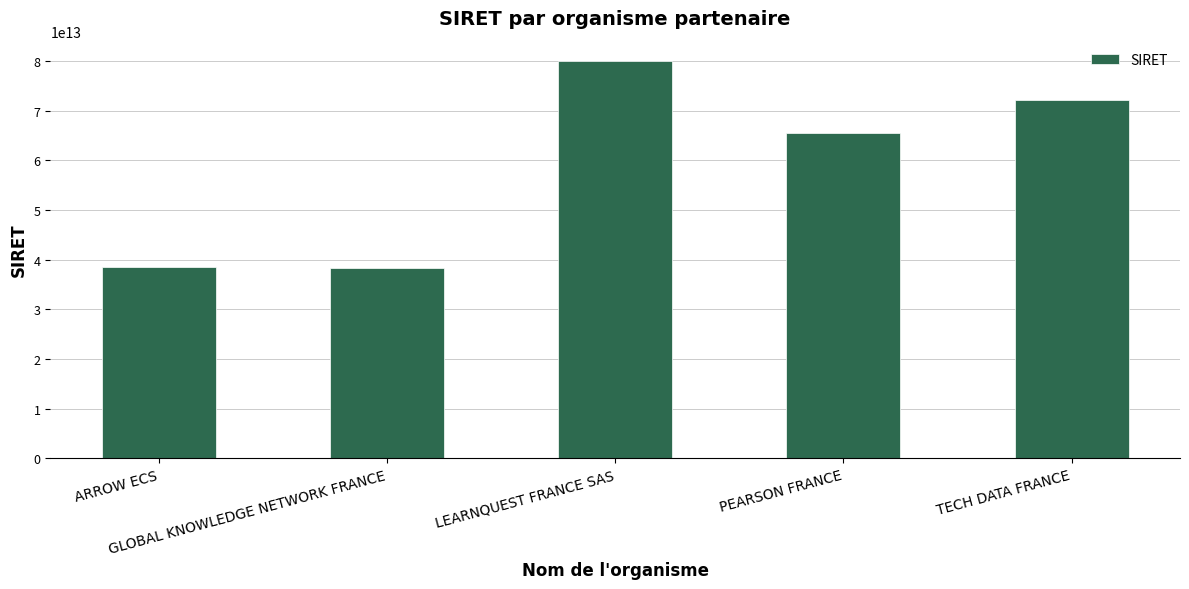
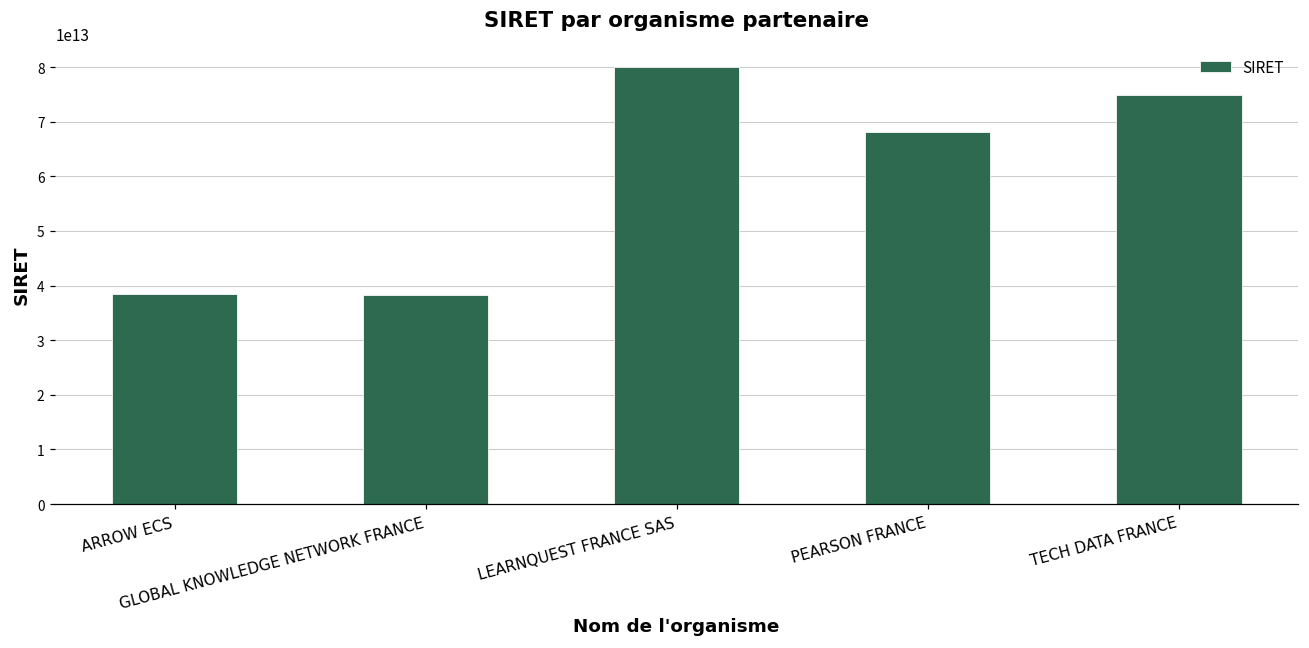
PEARSON FRANCE: 65000000000000 -> 68000000000000
TECH DATA FRANCE: 72000000000000 -> 75000000000000
